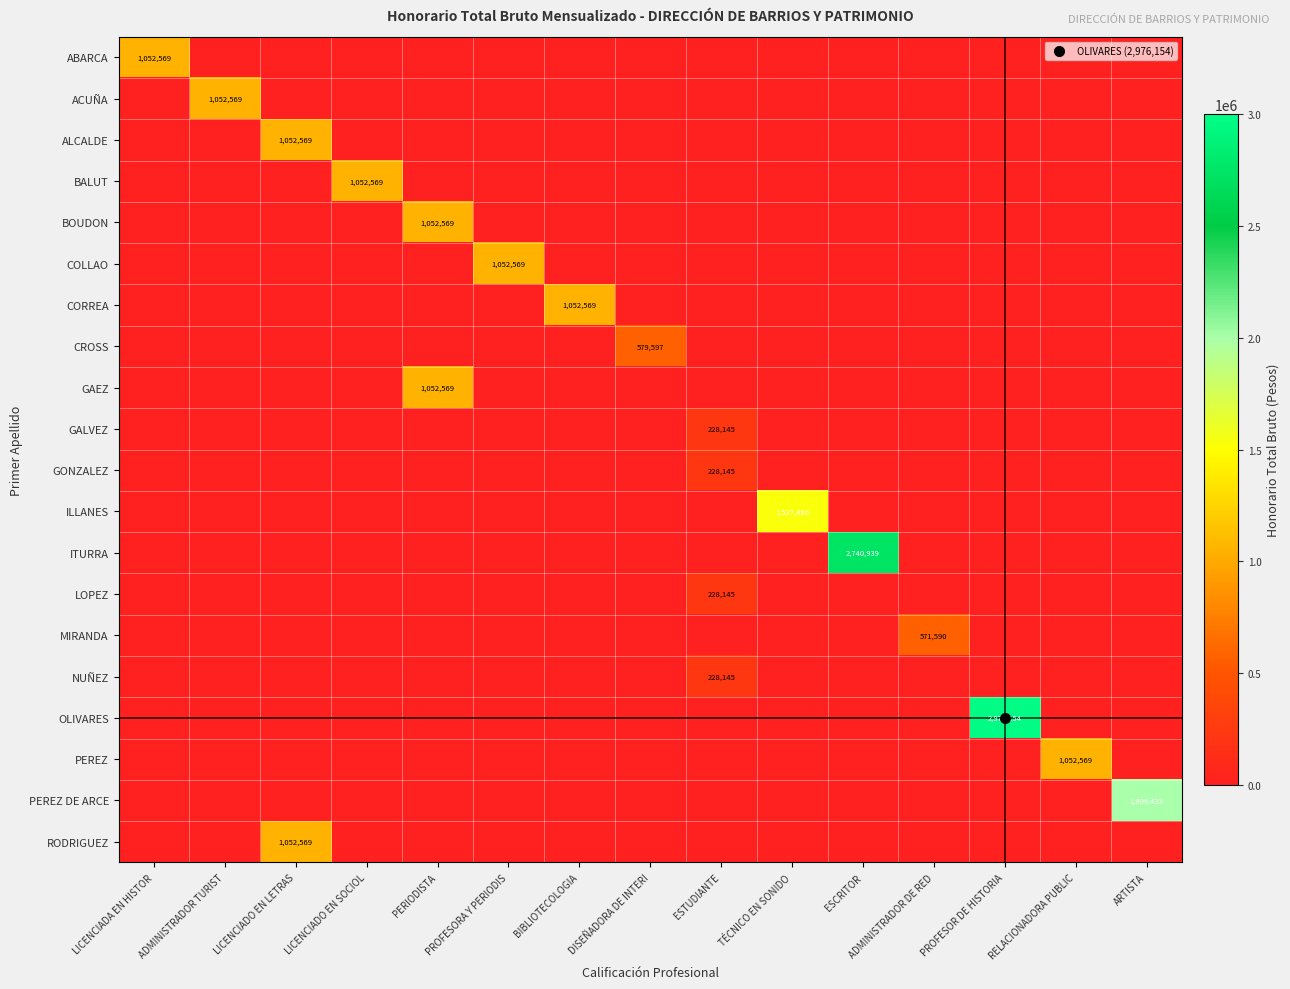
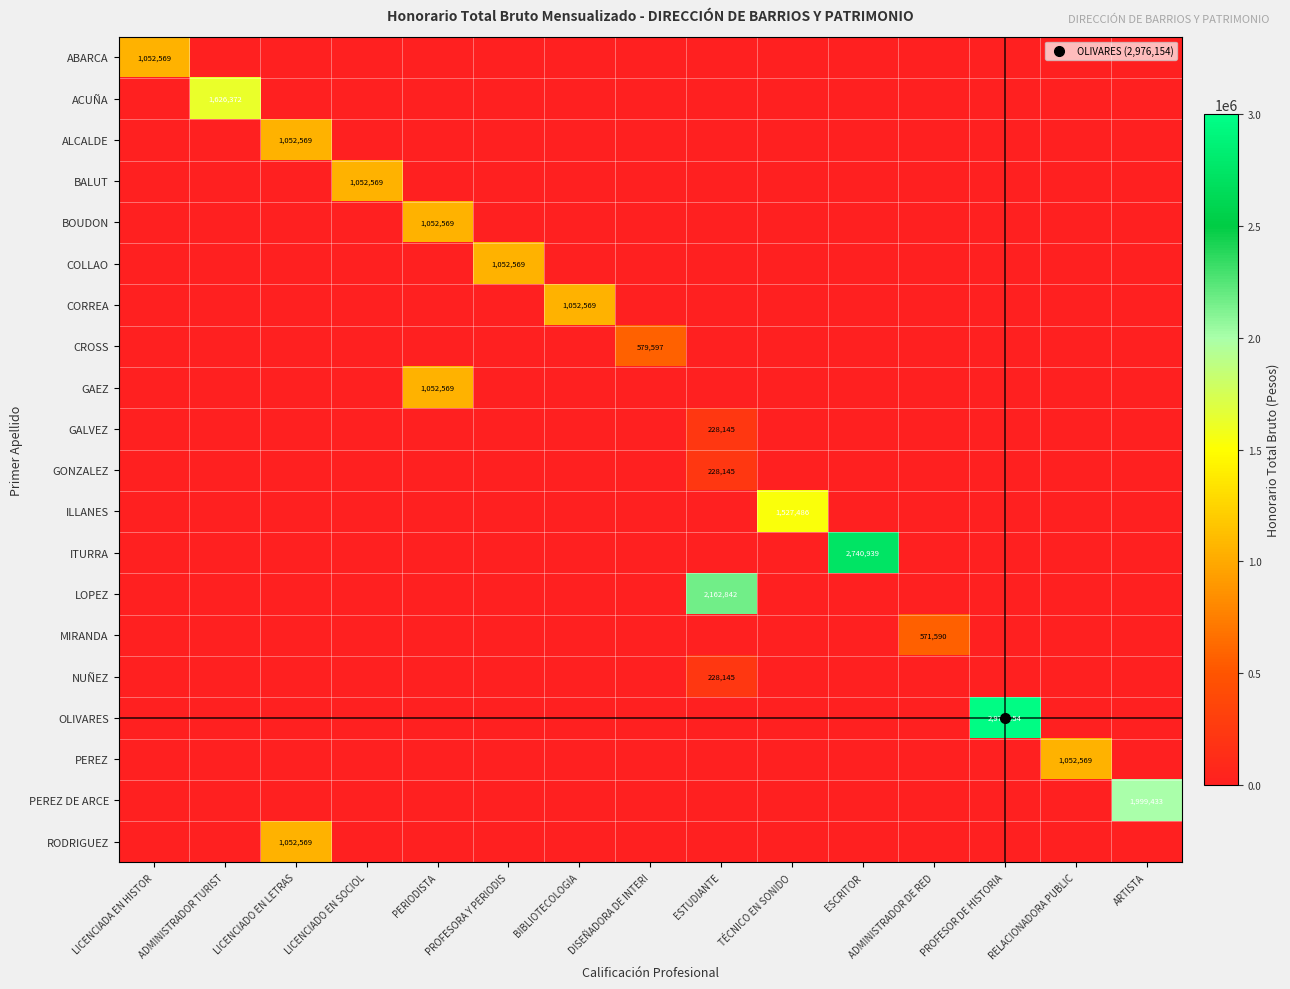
ACUÑA, ADMINISTRADOR TURIST: 1,052,569 -> 1,626,372
LOPEZ, ESTUDIANTE: 228,145 -> 2,162,842
